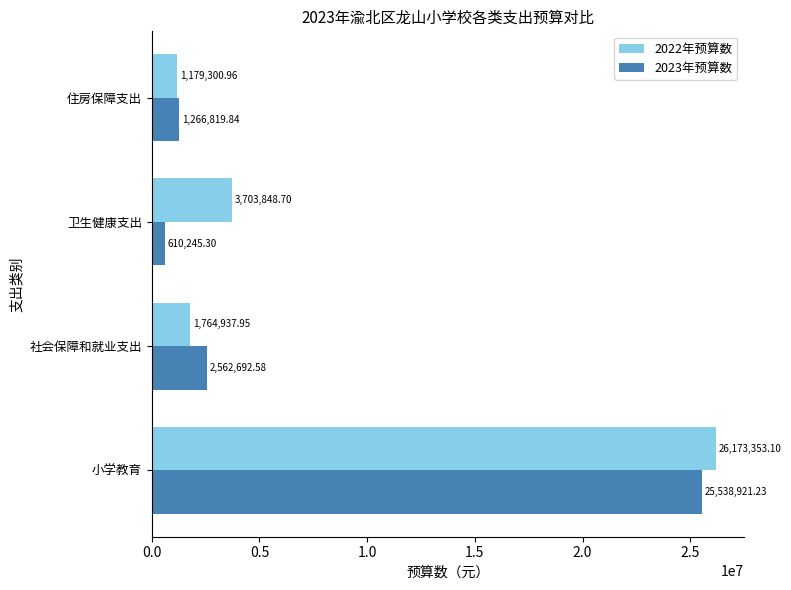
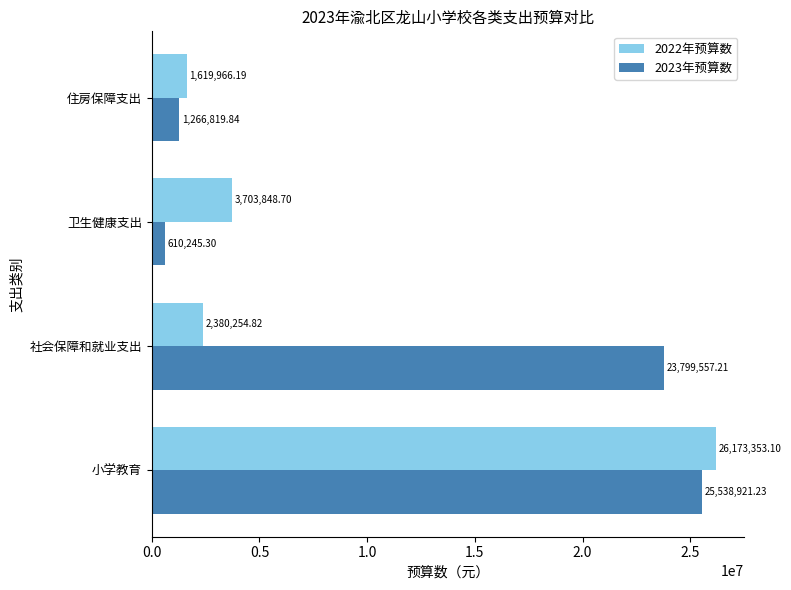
2022年预算数, 住房保障支出: 1,179,300.96 -> 1,619,966.19
2022年预算数, 社会保障和就业支出: 1,764,937.95 -> 2,380,254.82
2023年预算数, 社会保障和就业支出: 2,562,692.58 -> 23,799,557.21
